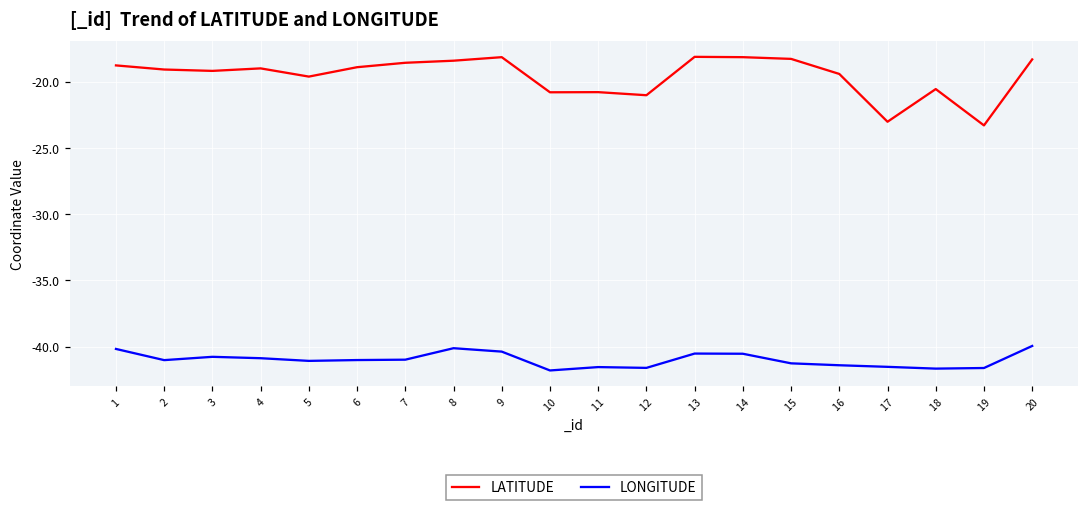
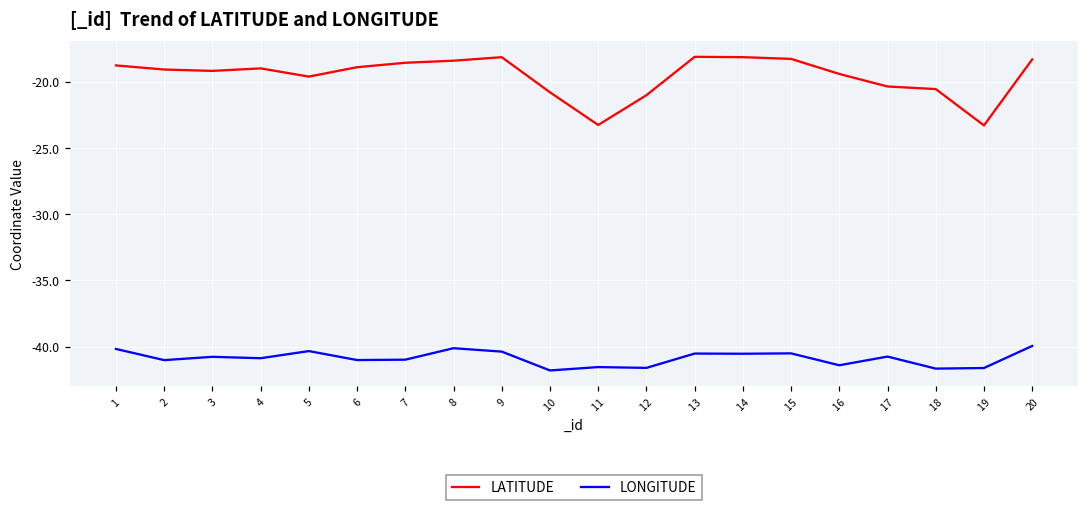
LONGITUDE, 5: -41.1 -> -40.3
LATITUDE, 11: -20.8 -> -23.3
LONGITUDE, 15: -41.3 -> -40.5
LATITUDE, 17: -23.0 -> -20.3
LONGITUDE, 17: -41.5 -> -40.8
